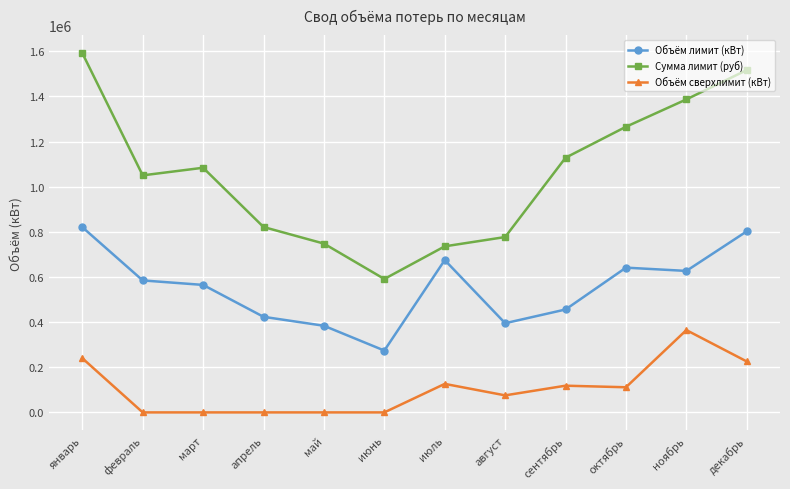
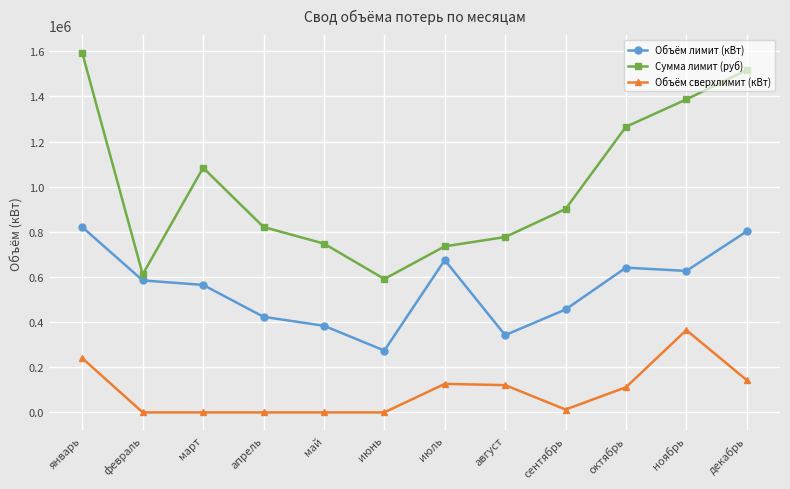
Сумма лимит (руб), февраль: 1050000 -> 610000
Объём лимит (кВт), август: 400000 -> 340000
Объём сверхлимит (кВт), август: 80000 -> 120000
Сумма лимит (руб), сентябрь: 1130000 -> 900000
Объём сверхлимит (кВт), сентябрь: 120000 -> 10000
Объём сверхлимит (кВт), декабрь: 230000 -> 140000
